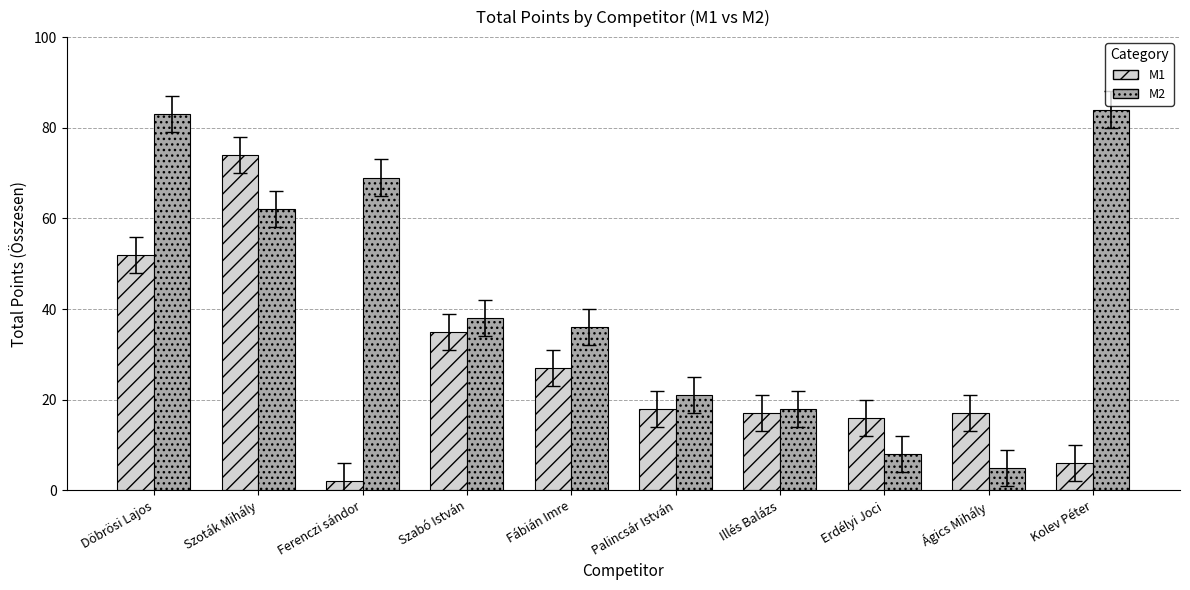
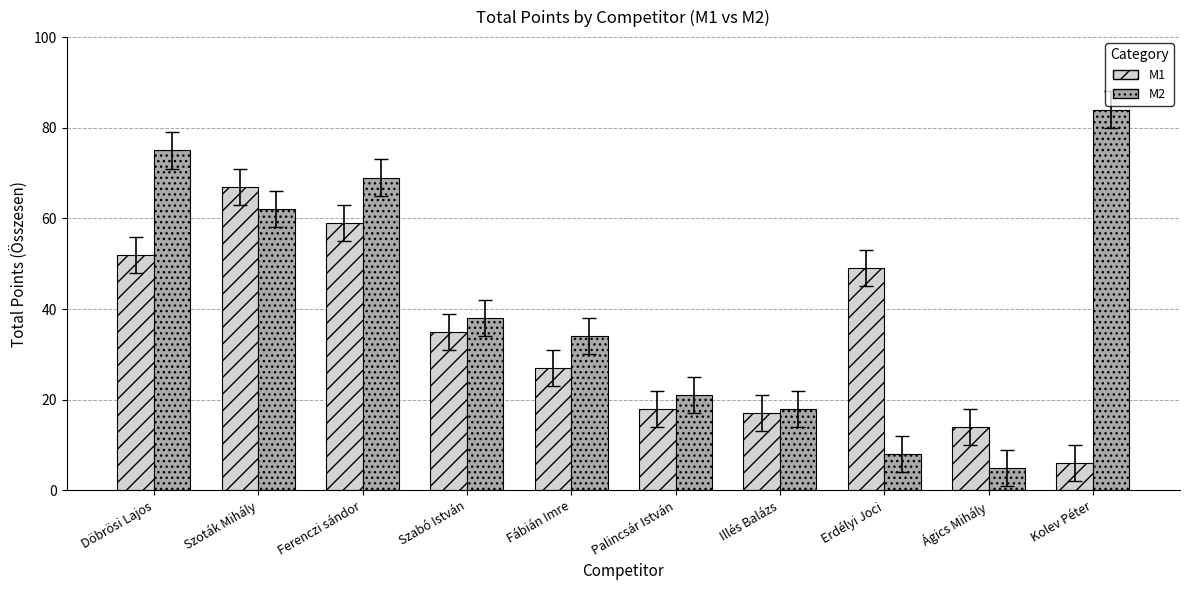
M2, Döbrösi Lajos: 83 -> 75
M1, Szoták Mihály: 74 -> 67
M1, Ferenczi sándor: 2 -> 59
M2, Fábián Imre: 36 -> 34
M1, Erdélyi Joci: 16 -> 49
M1, Ágics Mihály: 17 -> 14
